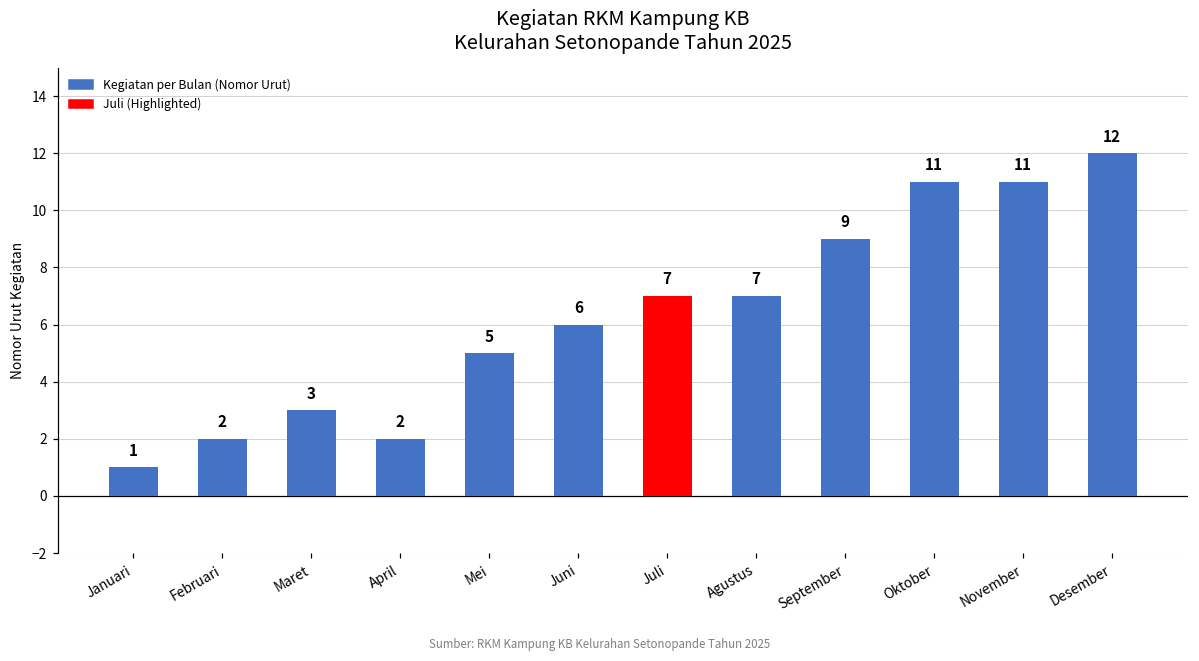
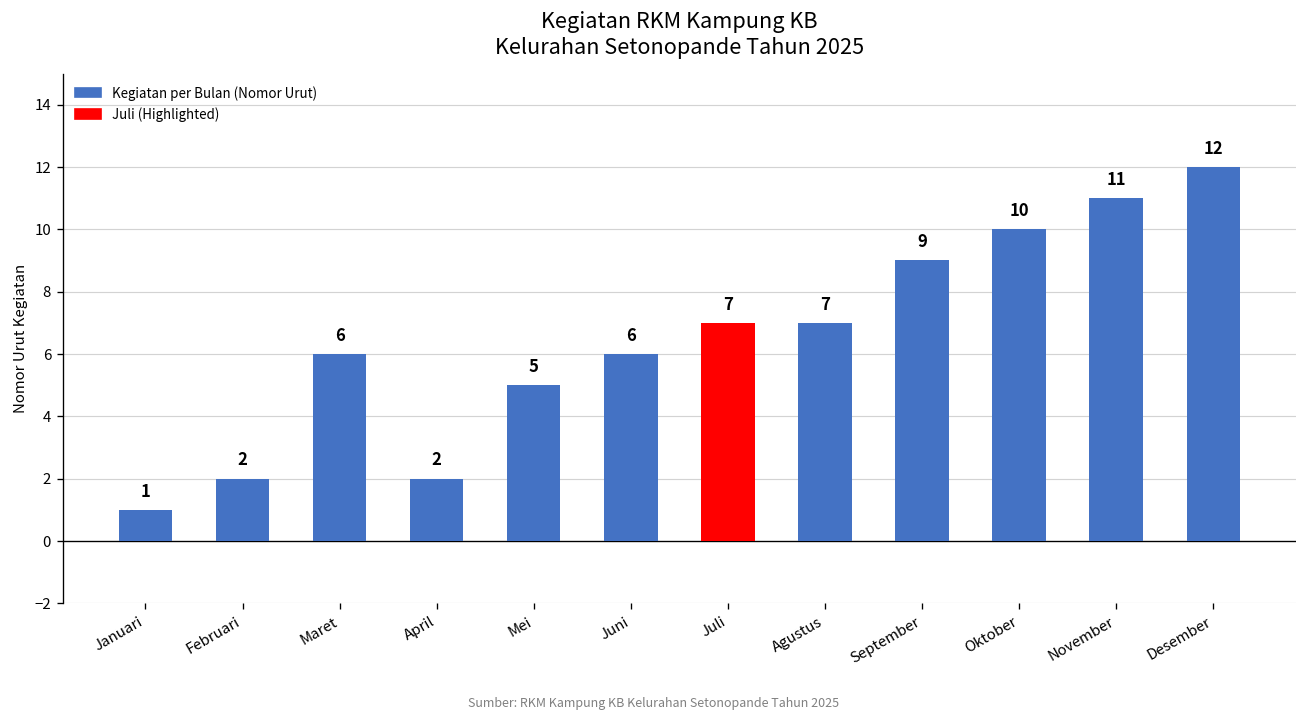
Maret: 3 -> 6
Oktober: 11 -> 10
